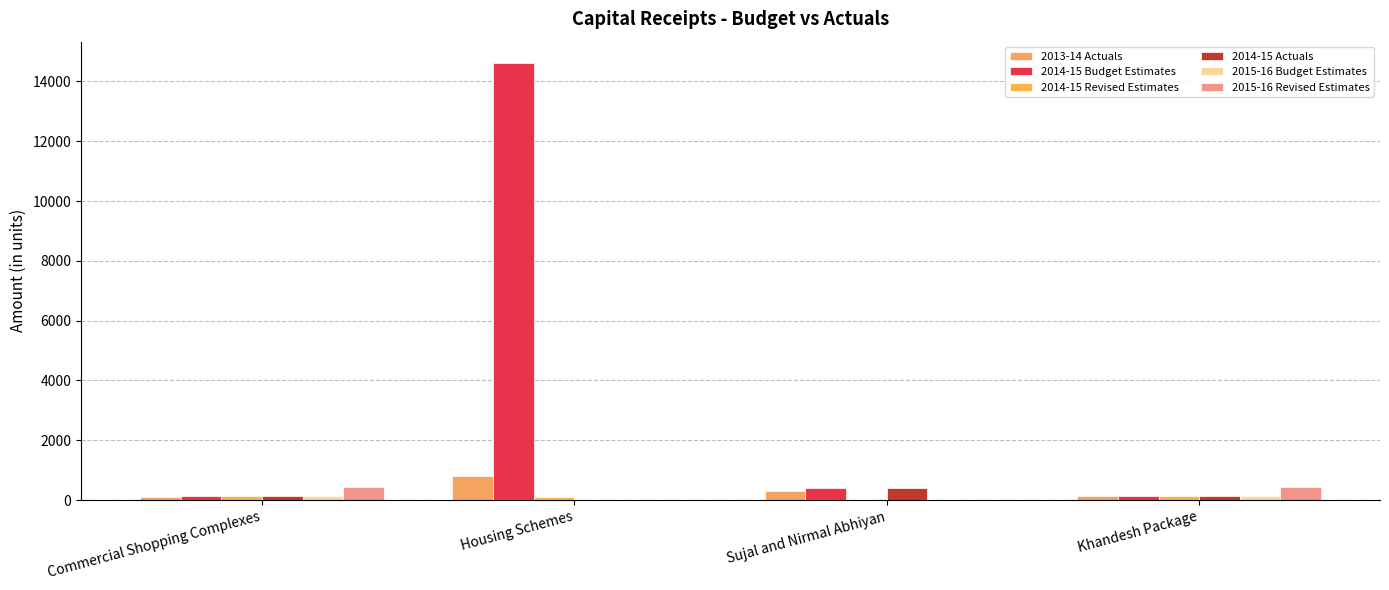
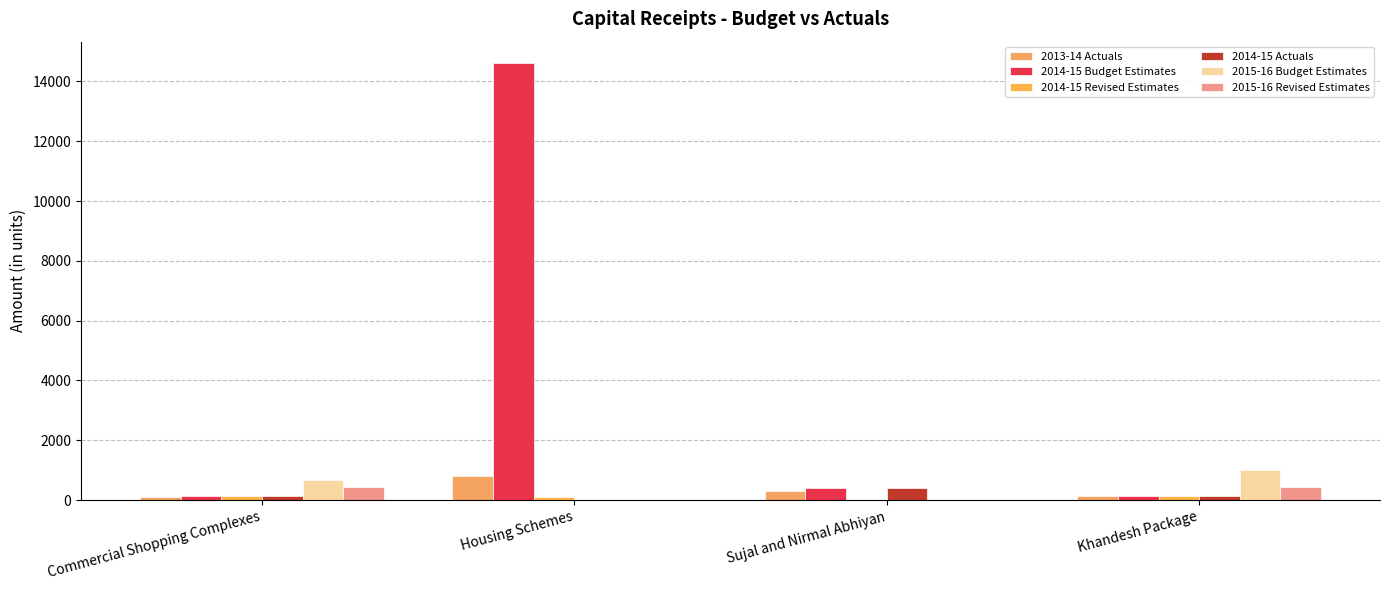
2015-16 Budget Estimates, Commercial Shopping Complexes: 100 -> 700
2015-16 Budget Estimates, Khandesh Package: 100 -> 1000
